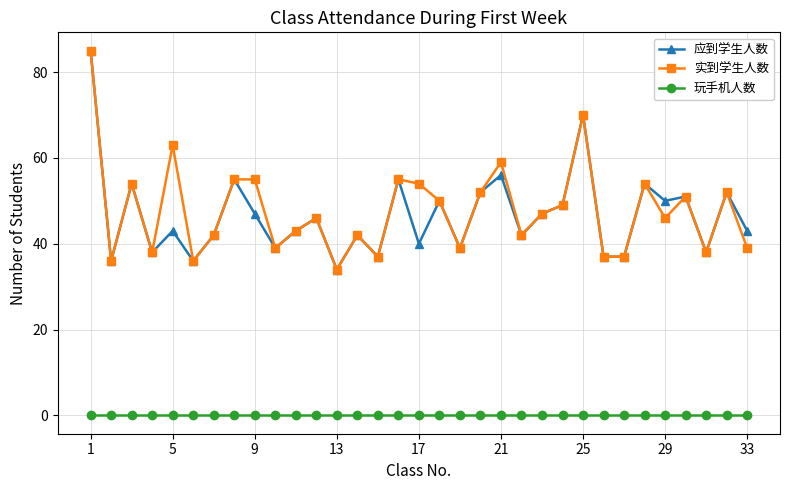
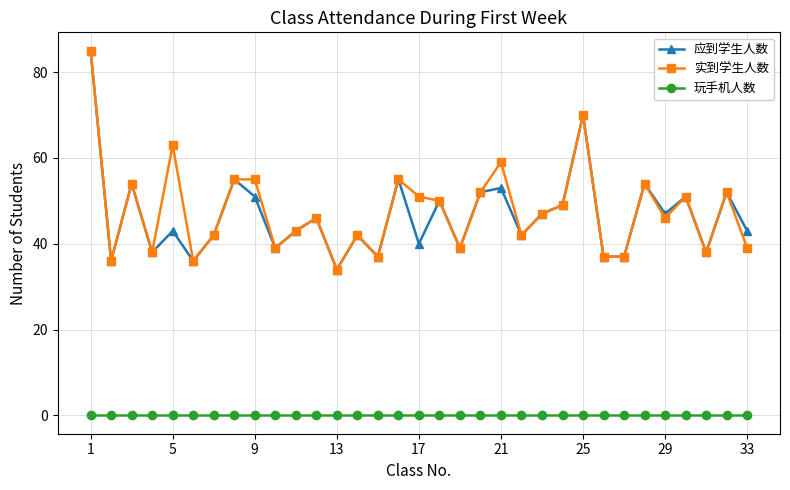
应到学生人数, 9: 47 -> 51
实到学生人数, 17: 54 -> 51
应到学生人数, 21: 56 -> 53
应到学生人数, 29: 50 -> 47
